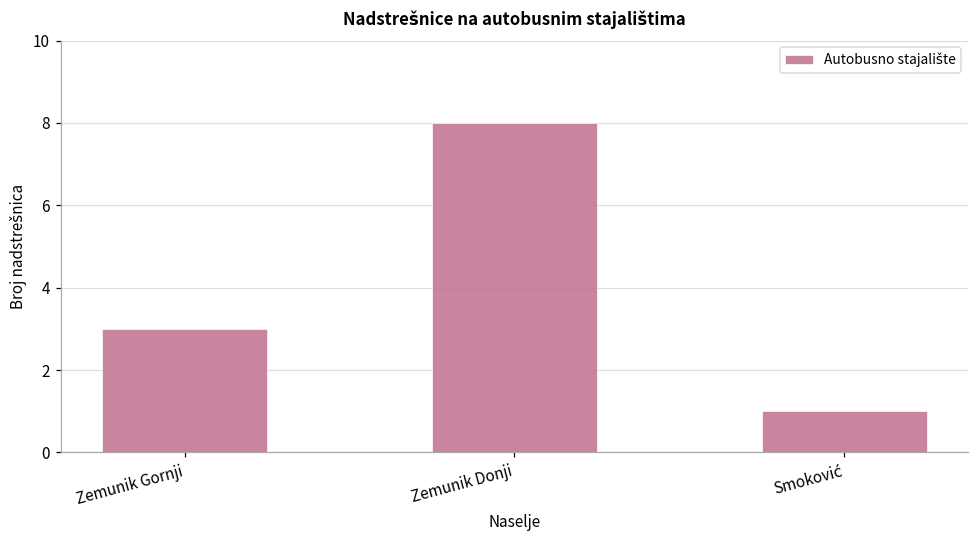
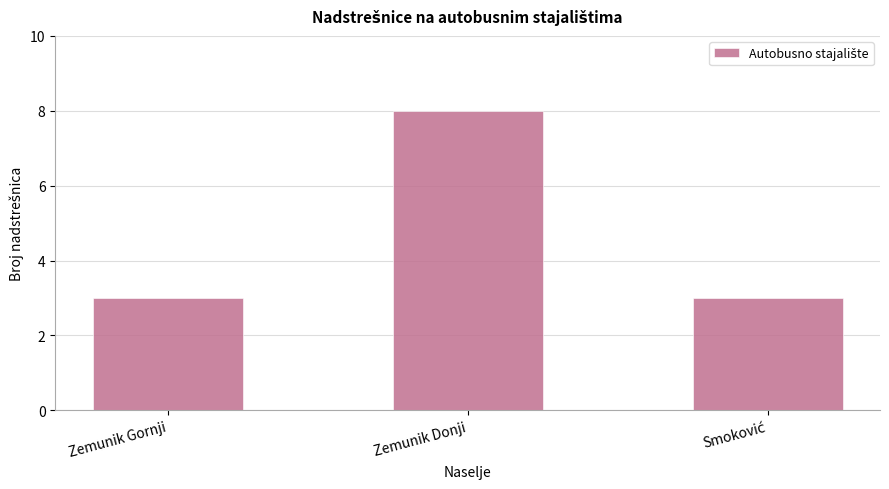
Smoković: 1 -> 3
